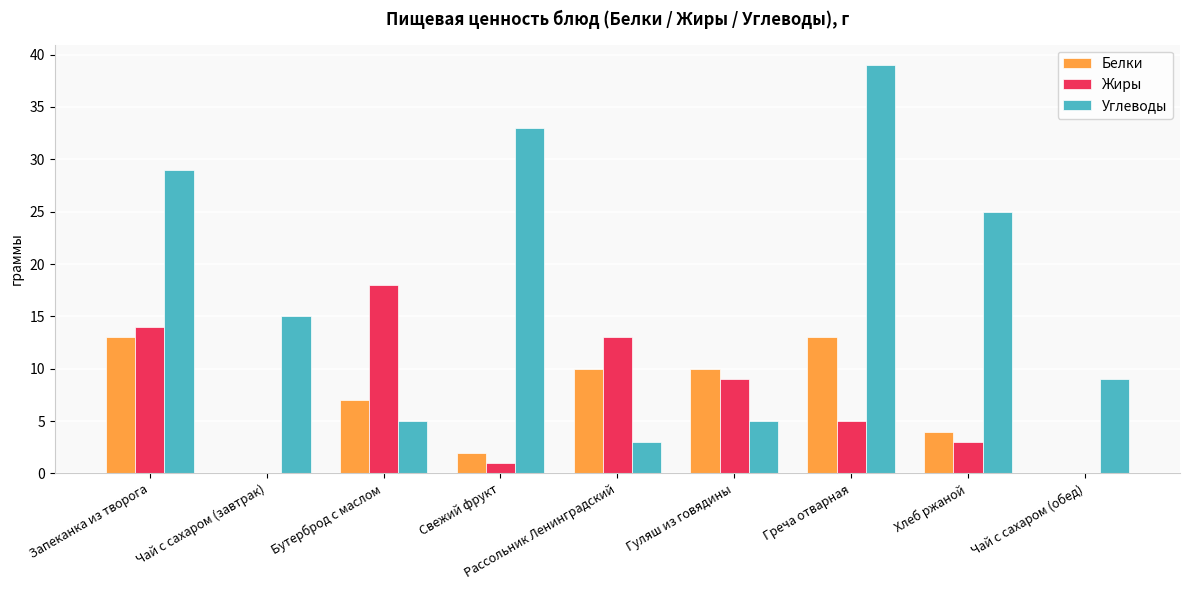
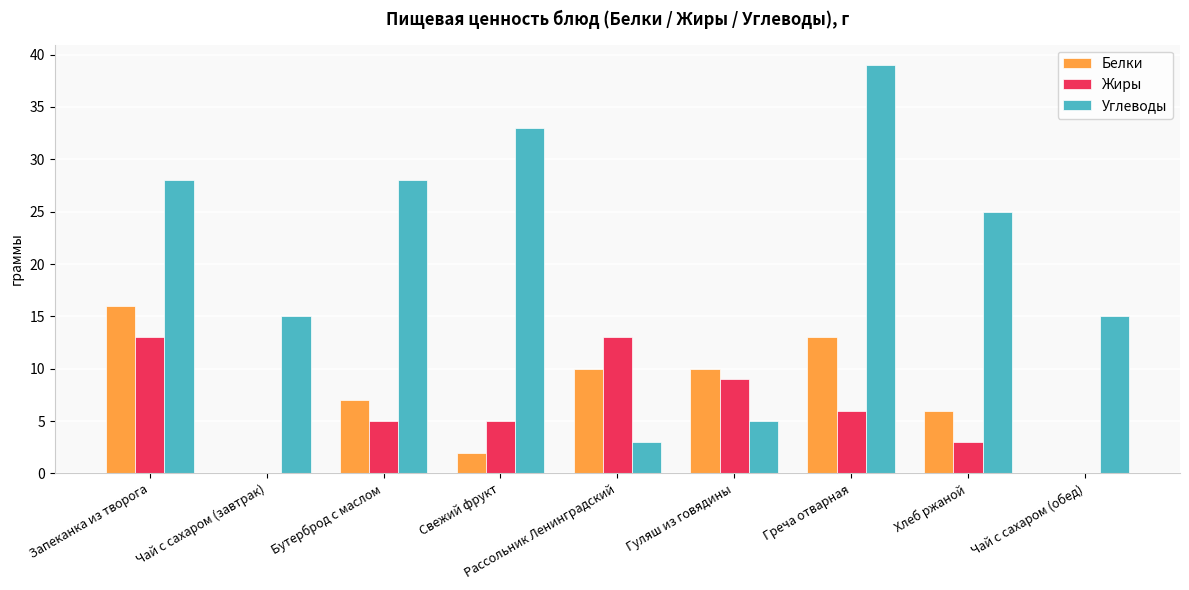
Белки, Запеканка из творога: 13 -> 16
Жиры, Запеканка из творога: 14 -> 13
Углеводы, Запеканка из творога: 29 -> 28
Жиры, Бутерброд с маслом: 18 -> 5
Углеводы, Бутерброд с маслом: 5 -> 28
Жиры, Свежий фрукт: 1 -> 5
Жиры, Греча отварная: 5 -> 6
Белки, Хлеб ржаной: 4 -> 6
Углеводы, Чай с сахаром (обед): 9 -> 15
